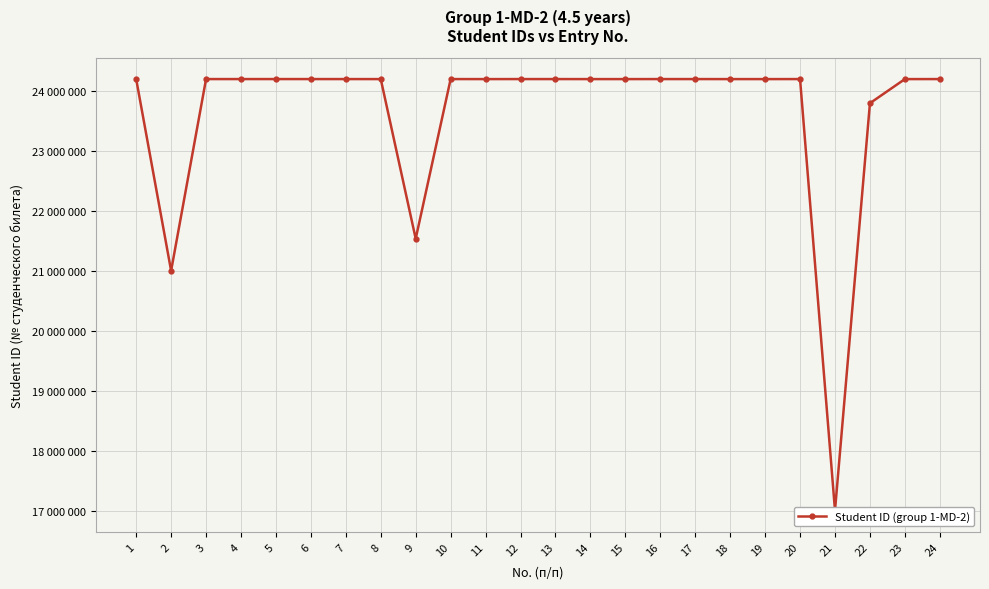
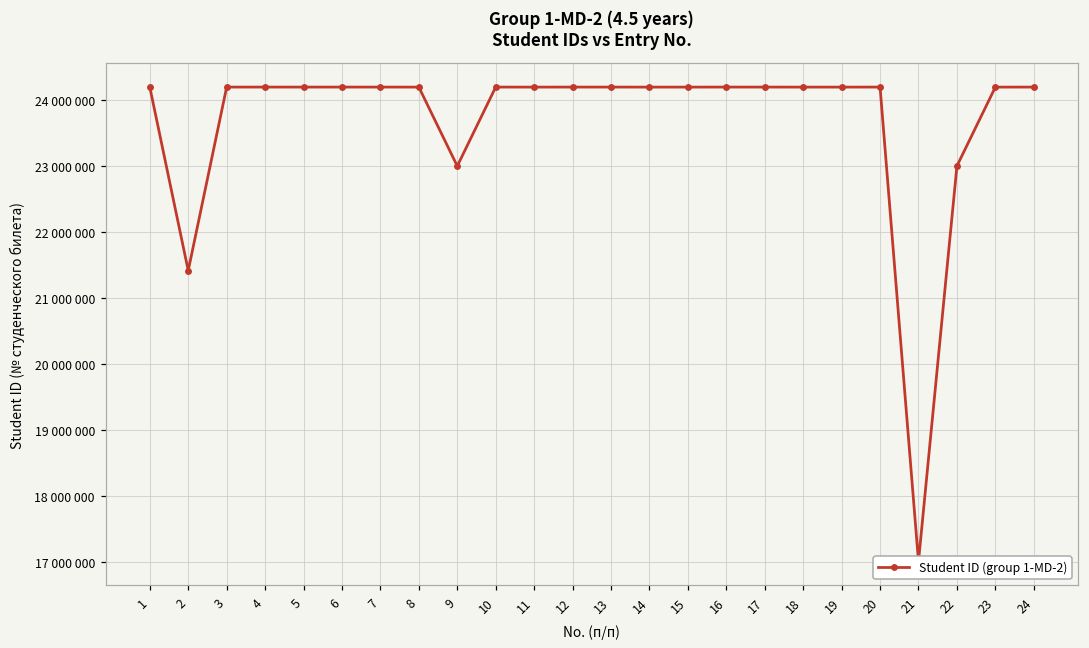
2: 21000000 -> 21400000
9: 21500000 -> 23000000
22: 23800000 -> 23000000
